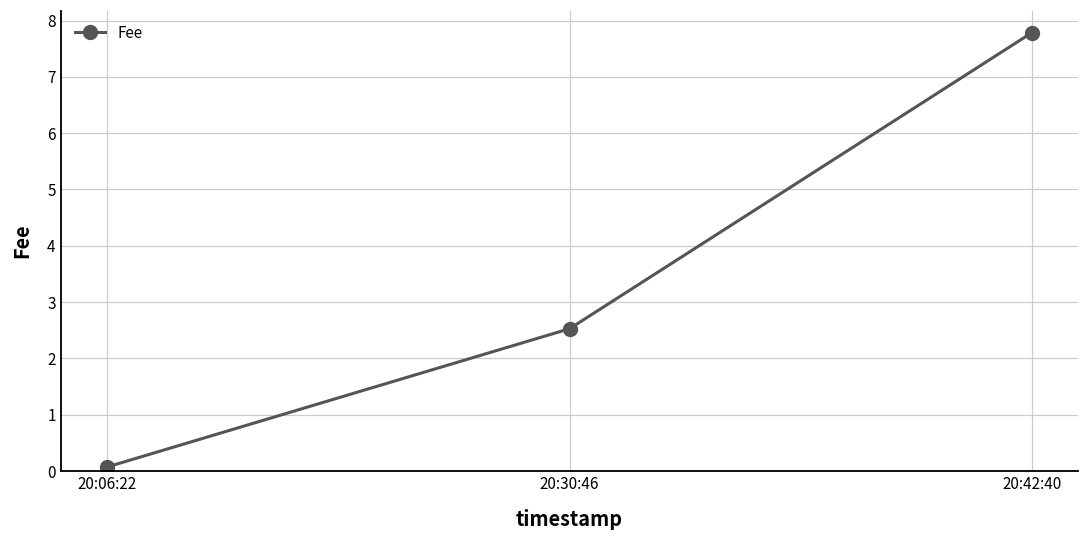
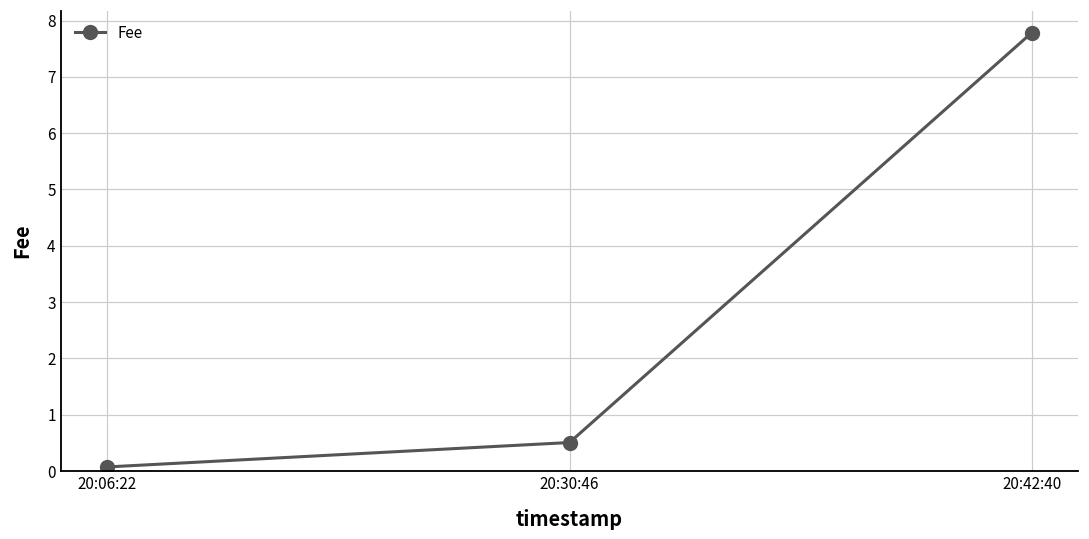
20:30:46: 2.5 -> 0.5
